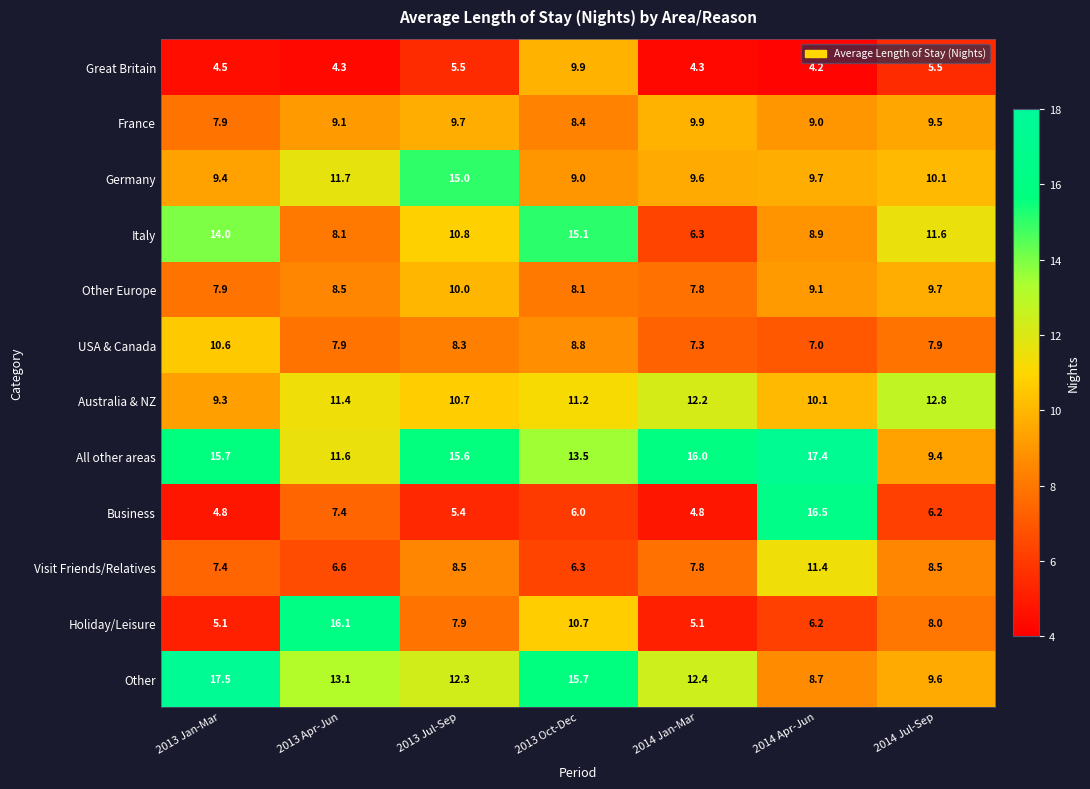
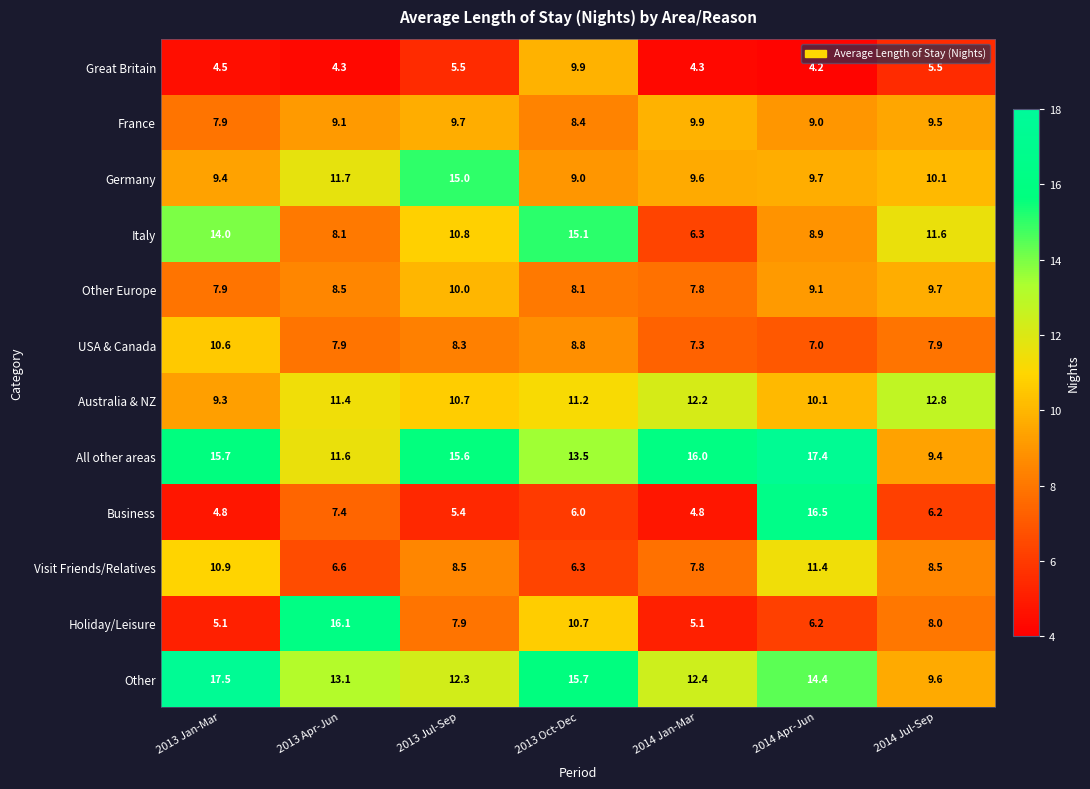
Visit Friends/Relatives, 2013 Jan-Mar: 7.4 -> 10.9
Other, 2014 Apr-Jun: 8.7 -> 14.4
